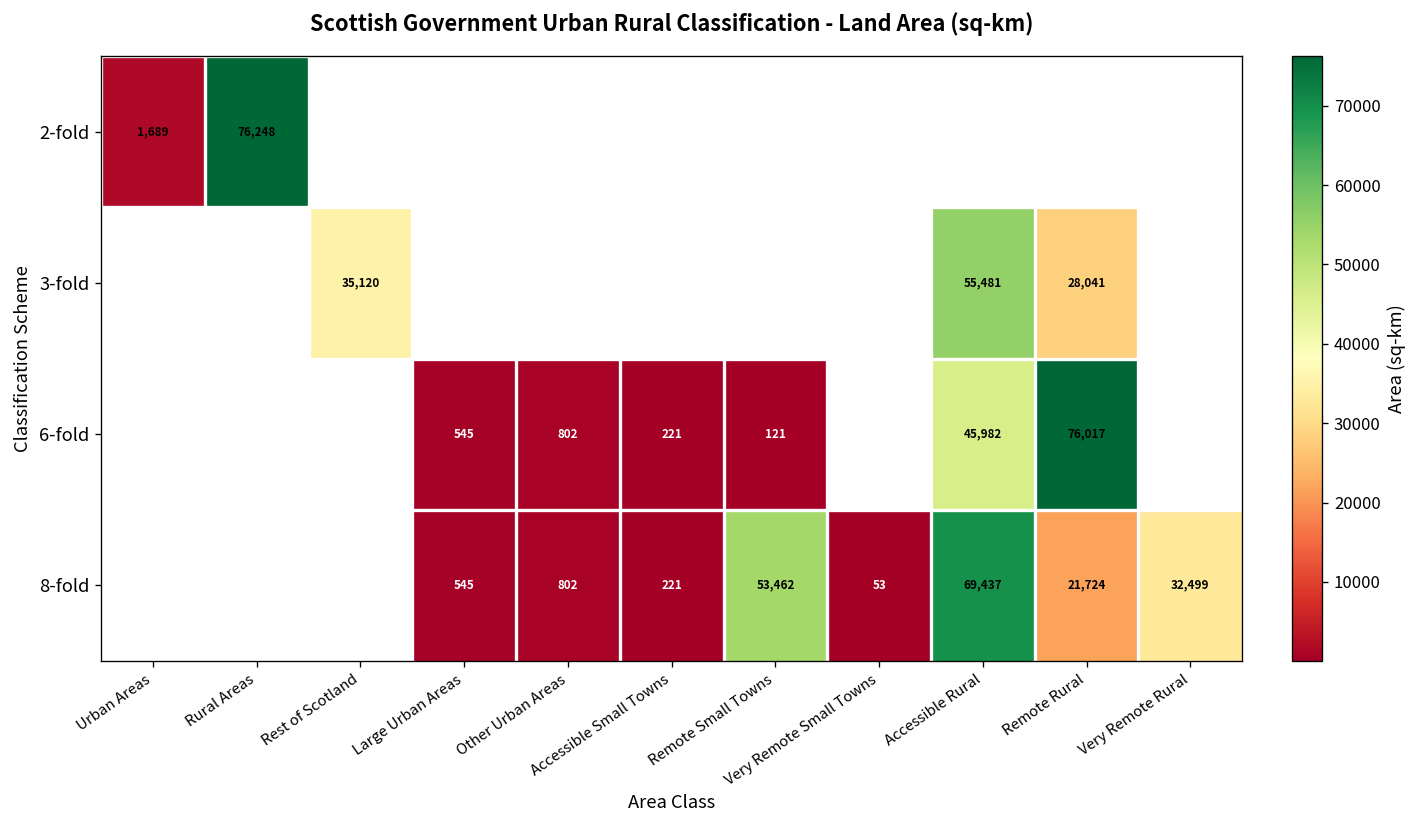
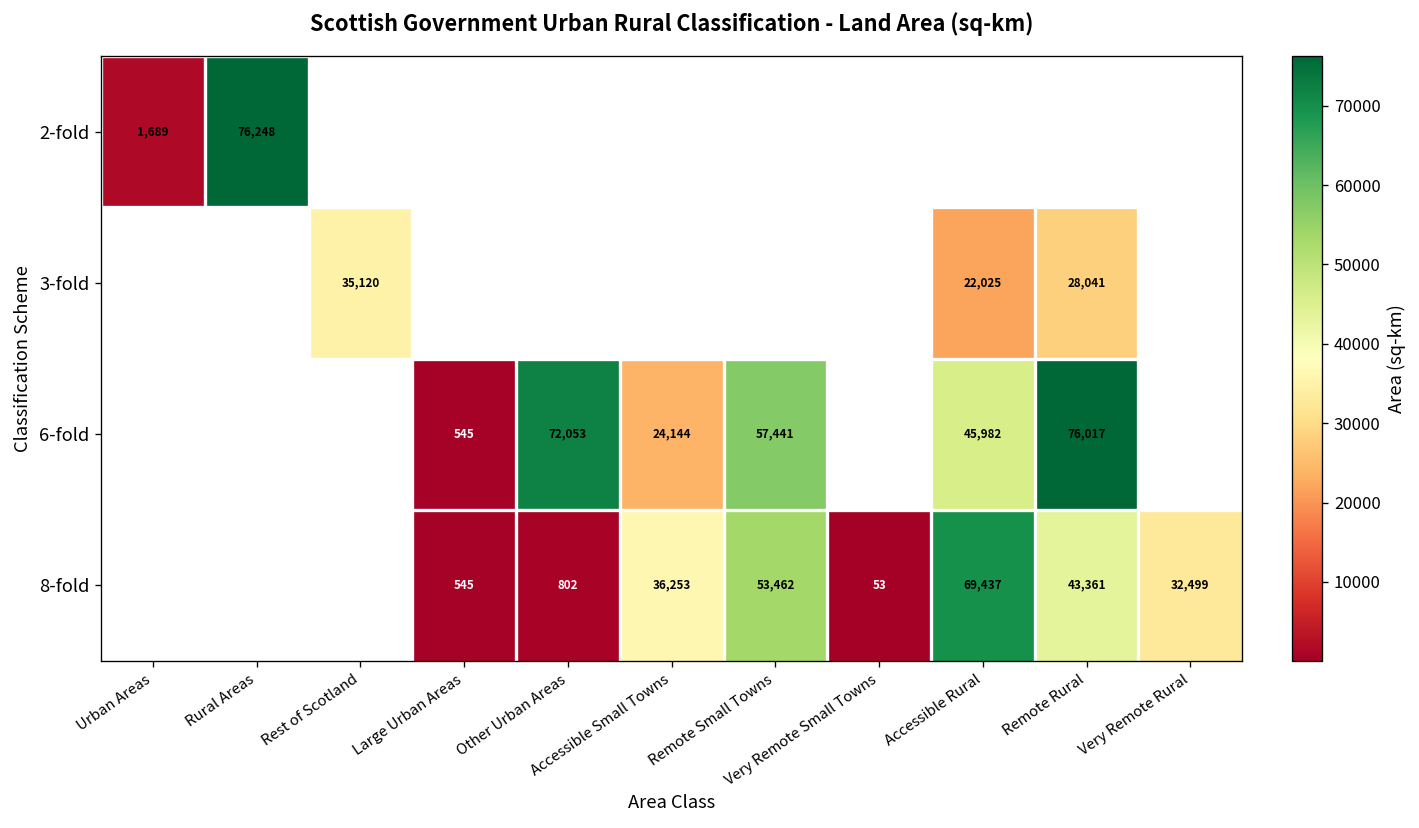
3-fold, Accessible Rural: 55,481 -> 22,025
6-fold, Other Urban Areas: 802 -> 72,053
6-fold, Accessible Small Towns: 221 -> 24,144
6-fold, Remote Small Towns: 121 -> 57,441
8-fold, Accessible Small Towns: 221 -> 36,253
8-fold, Remote Rural: 21,724 -> 43,361
